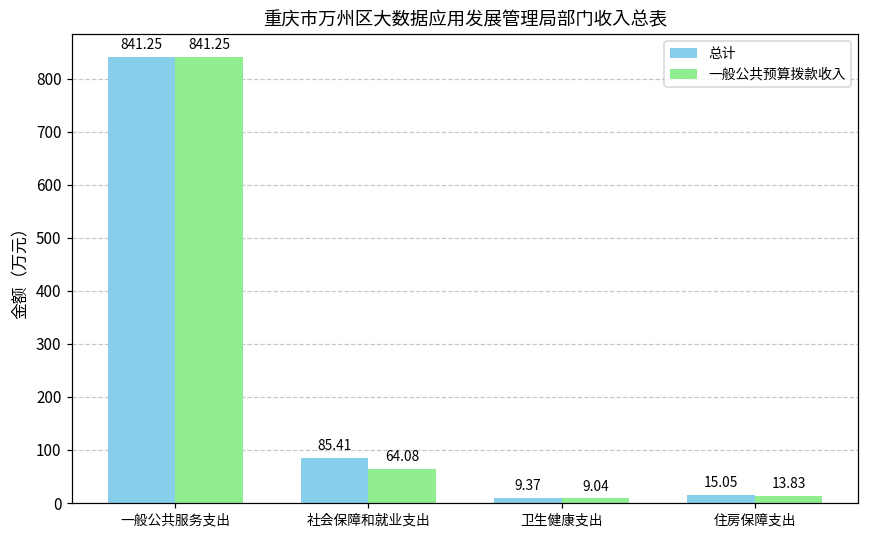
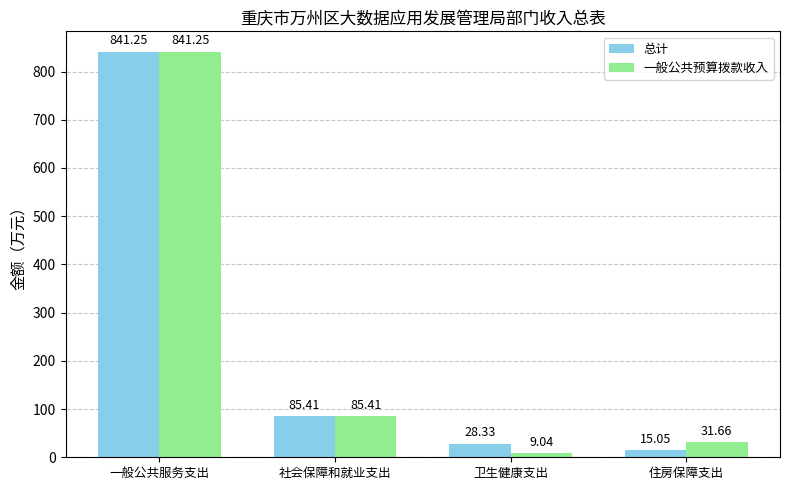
一般公共预算拨款收入, 社会保障和就业支出: 64.08 -> 85.41
总计, 卫生健康支出: 9.37 -> 28.33
一般公共预算拨款收入, 住房保障支出: 13.83 -> 31.66
